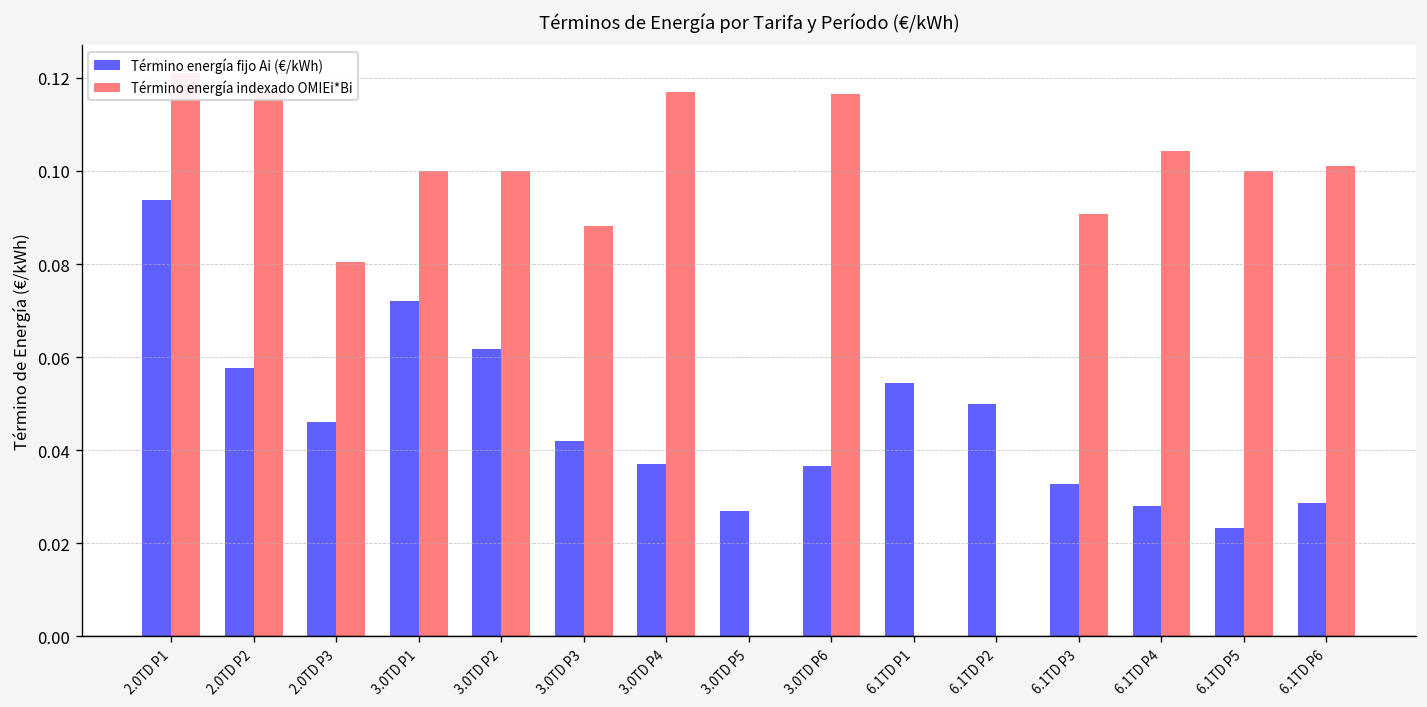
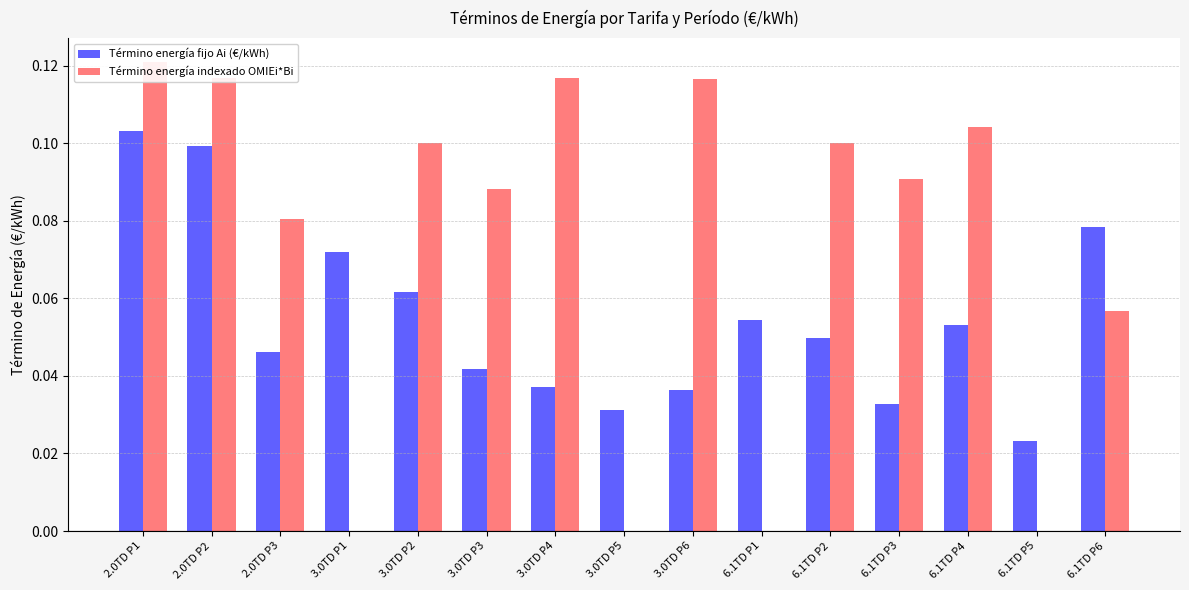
Término energía fijo Ai (€/kWh), 2.0TD P1: 0.094 -> 0.103
Término energía fijo Ai (€/kWh), 2.0TD P2: 0.058 -> 0.099
Término energía indexado OMIEi*Bi, 3.0TD P1: 0.1 -> 0.0
Término energía fijo Ai (€/kWh), 3.0TD P5: 0.027 -> 0.031
Término energía indexado OMIEi*Bi, 6.1TD P2: 0.0 -> 0.1
Término energía fijo Ai (€/kWh), 6.1TD P4: 0.028 -> 0.053
Término energía indexado OMIEi*Bi, 6.1TD P5: 0.1 -> 0.0
Término energía fijo Ai (€/kWh), 6.1TD P6: 0.029 -> 0.079
Término energía indexado OMIEi*Bi, 6.1TD P6: 0.101 -> 0.057
